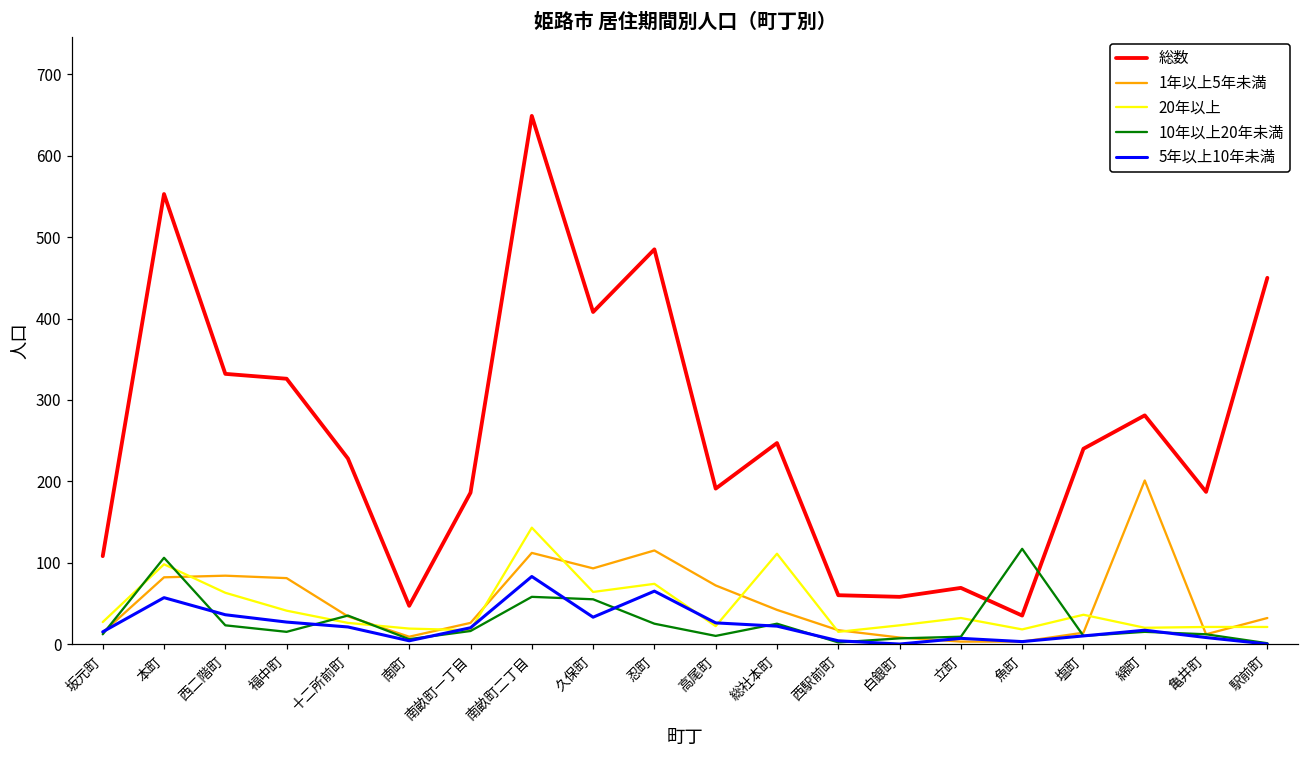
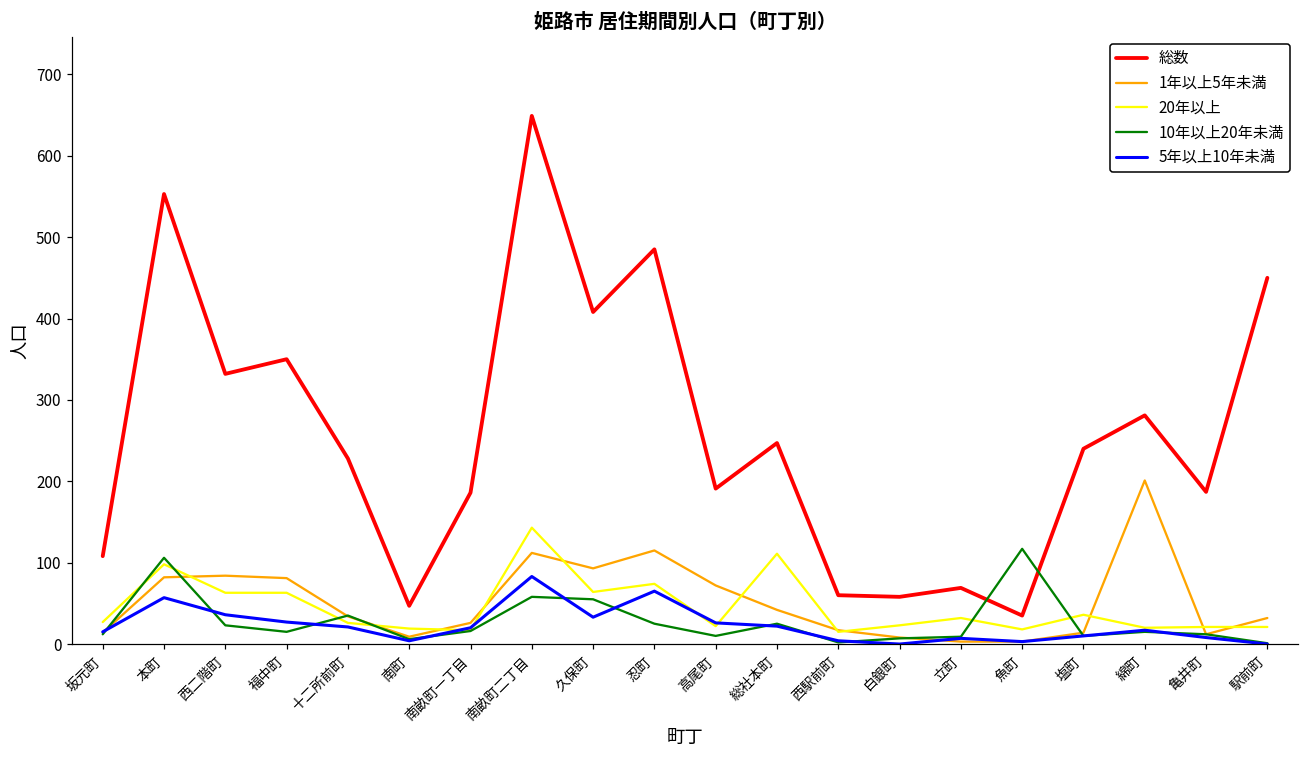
総数, 福中町: 330 -> 350
20年以上, 福中町: 40 -> 60
